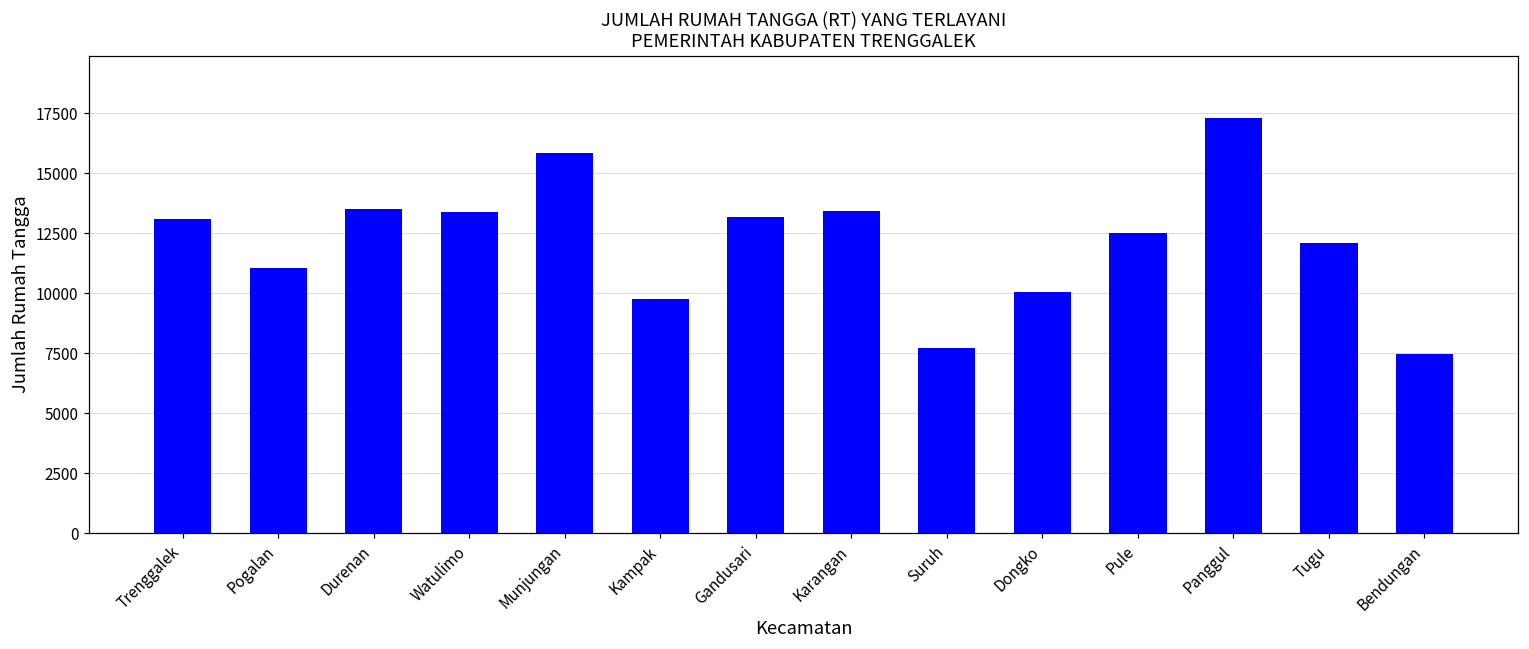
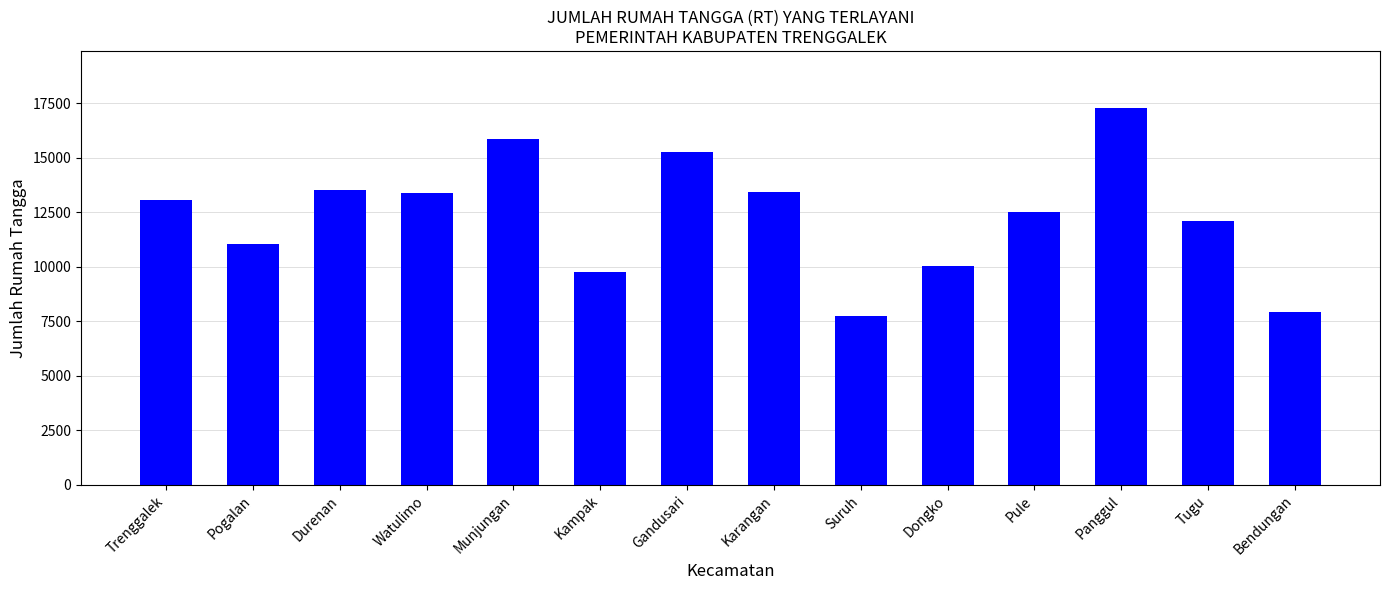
Gandusari: 13200 -> 15300
Bendungan: 7500 -> 7900
